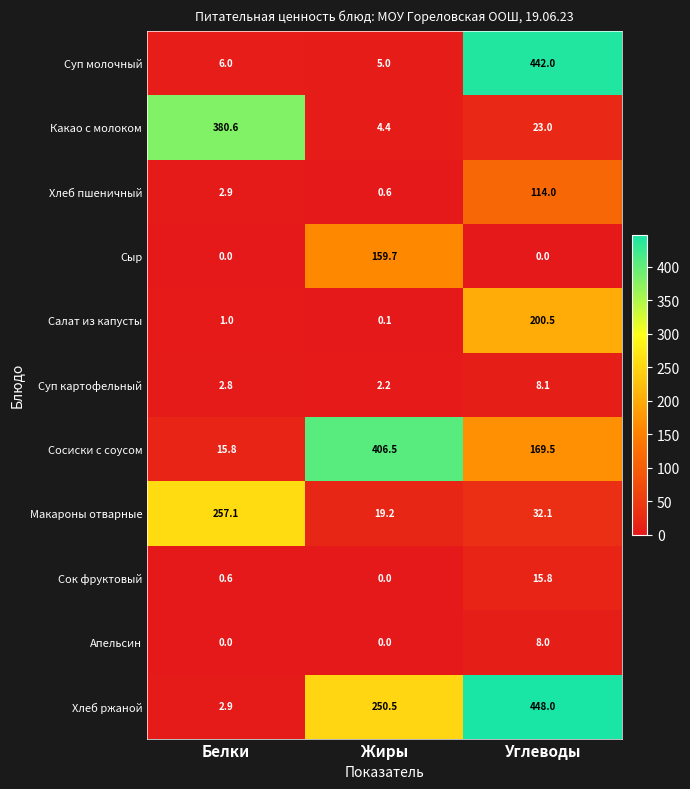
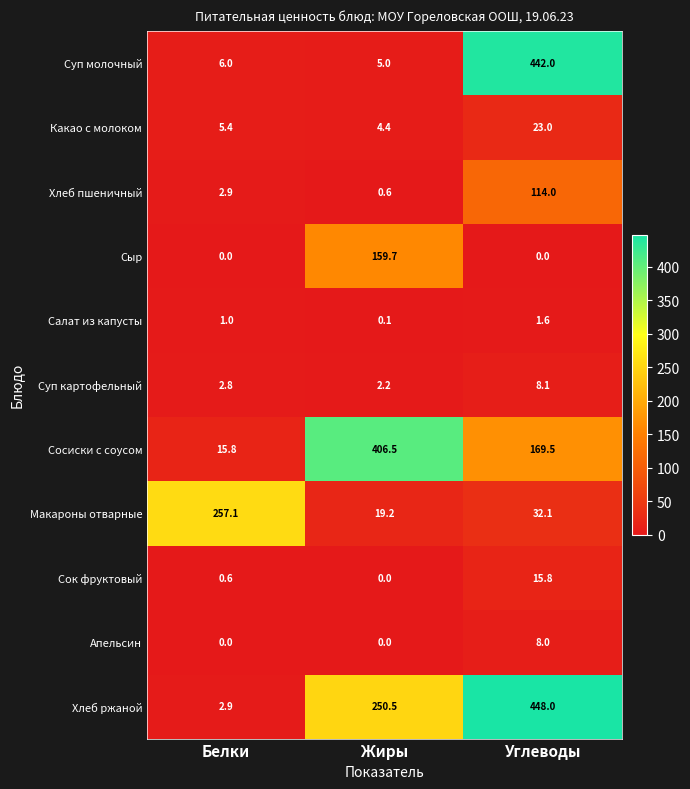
Какао с молоком, Белки: 380.6 -> 5.4
Салат из капусты, Углеводы: 200.5 -> 1.6
